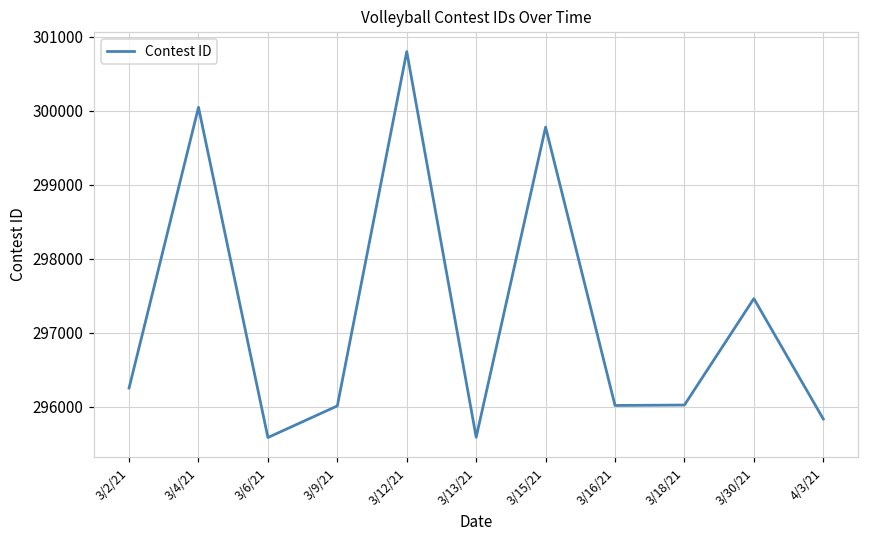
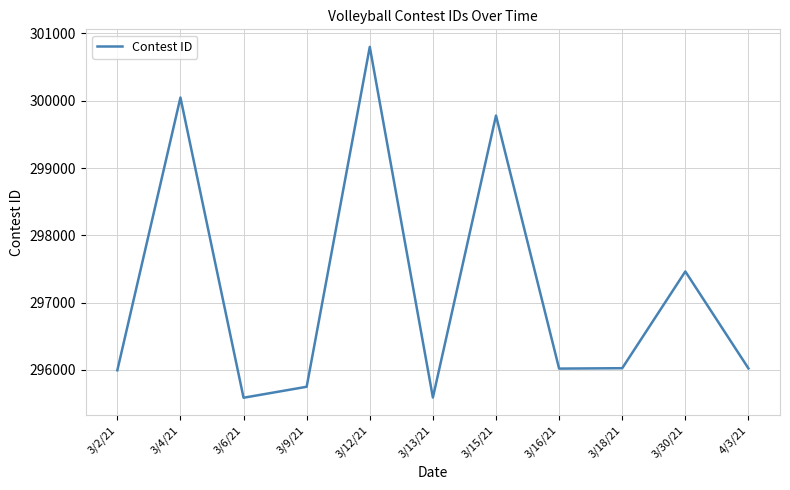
3/2/21: 296300 -> 296000
3/9/21: 296000 -> 295700
4/3/21: 295800 -> 296000
